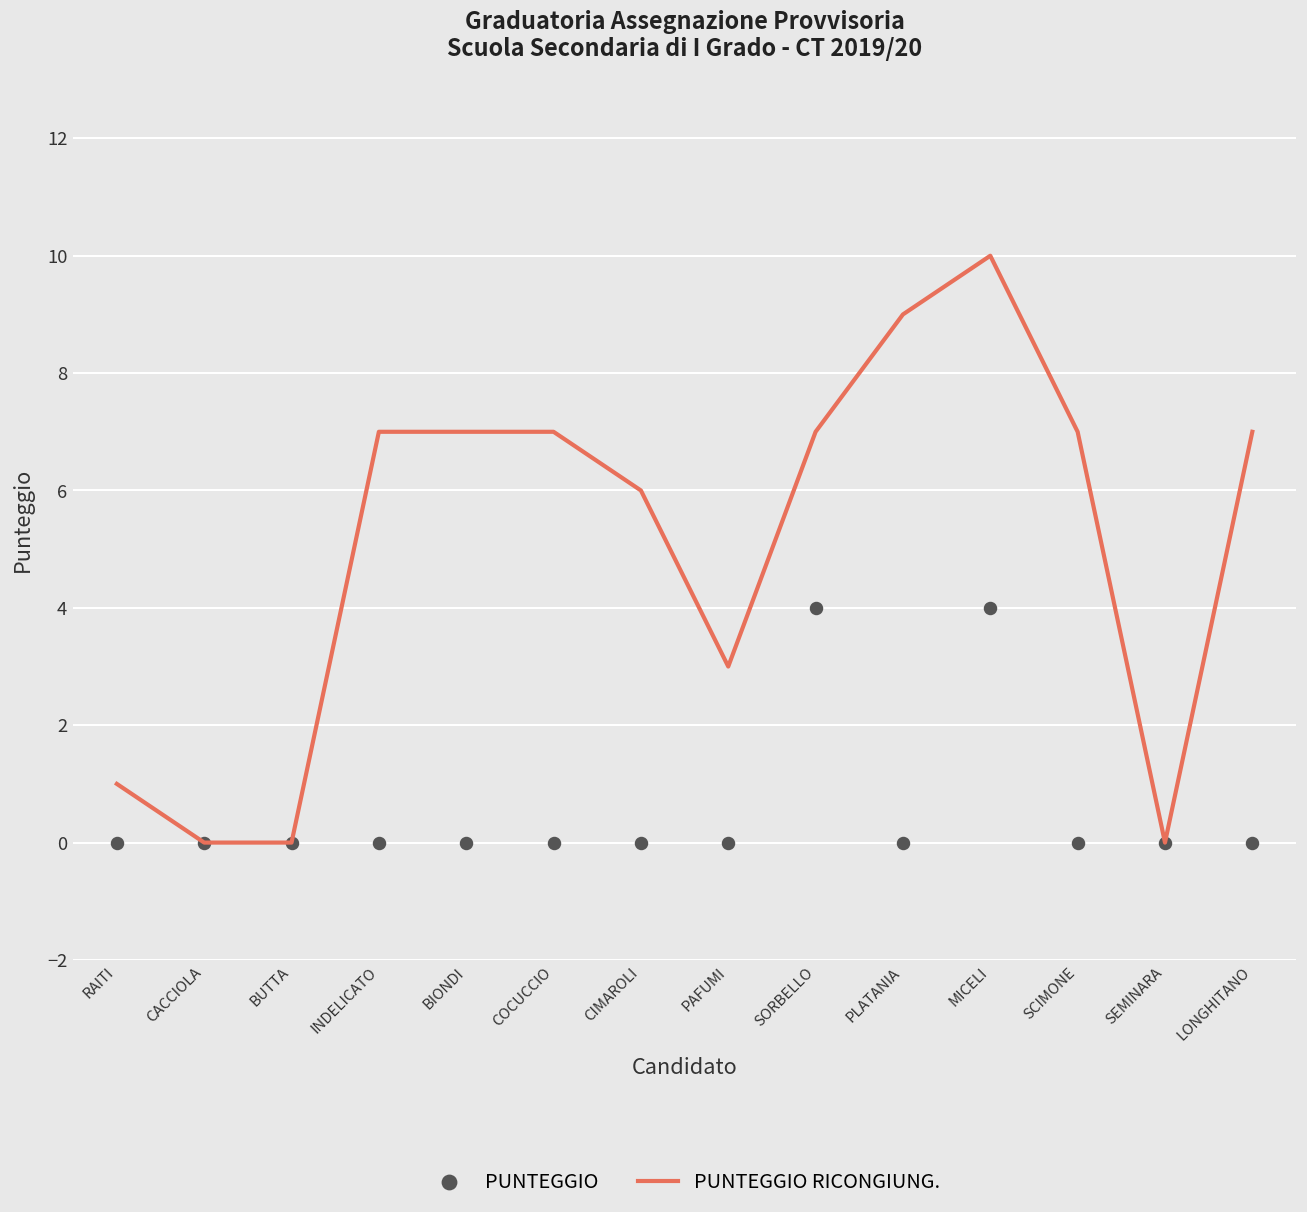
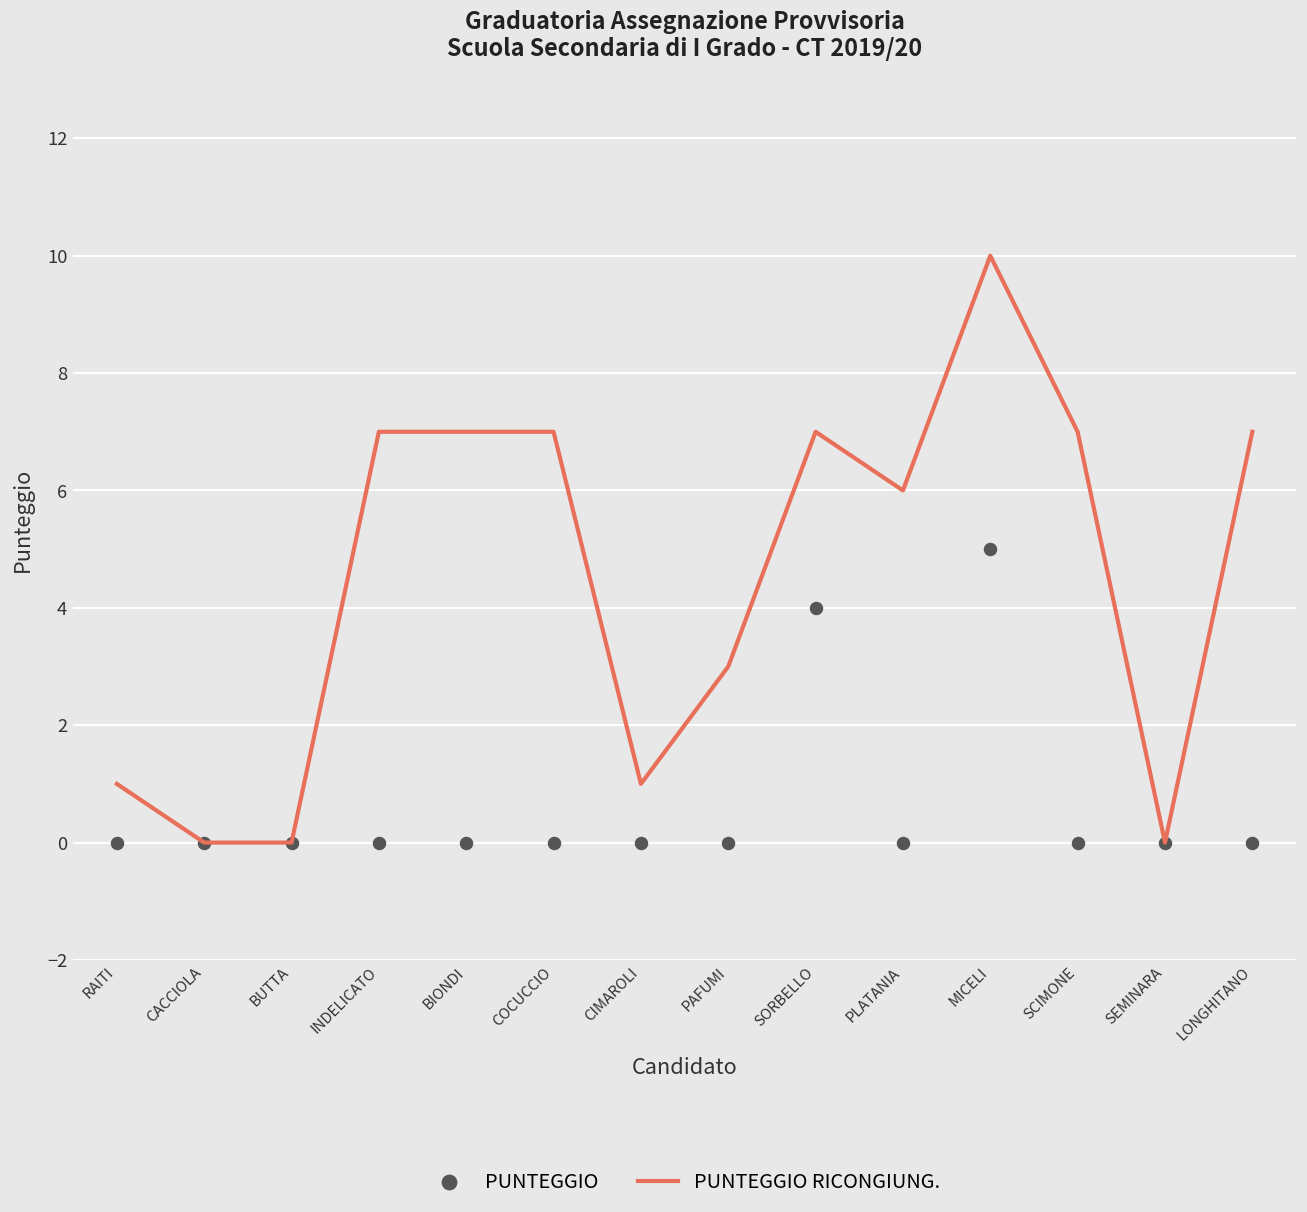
PUNTEGGIO RICONGIUNG., CIMAROLI: 6 -> 1
PUNTEGGIO RICONGIUNG., PLATANIA: 9 -> 6
PUNTEGGIO, MICELI: 4 -> 5
